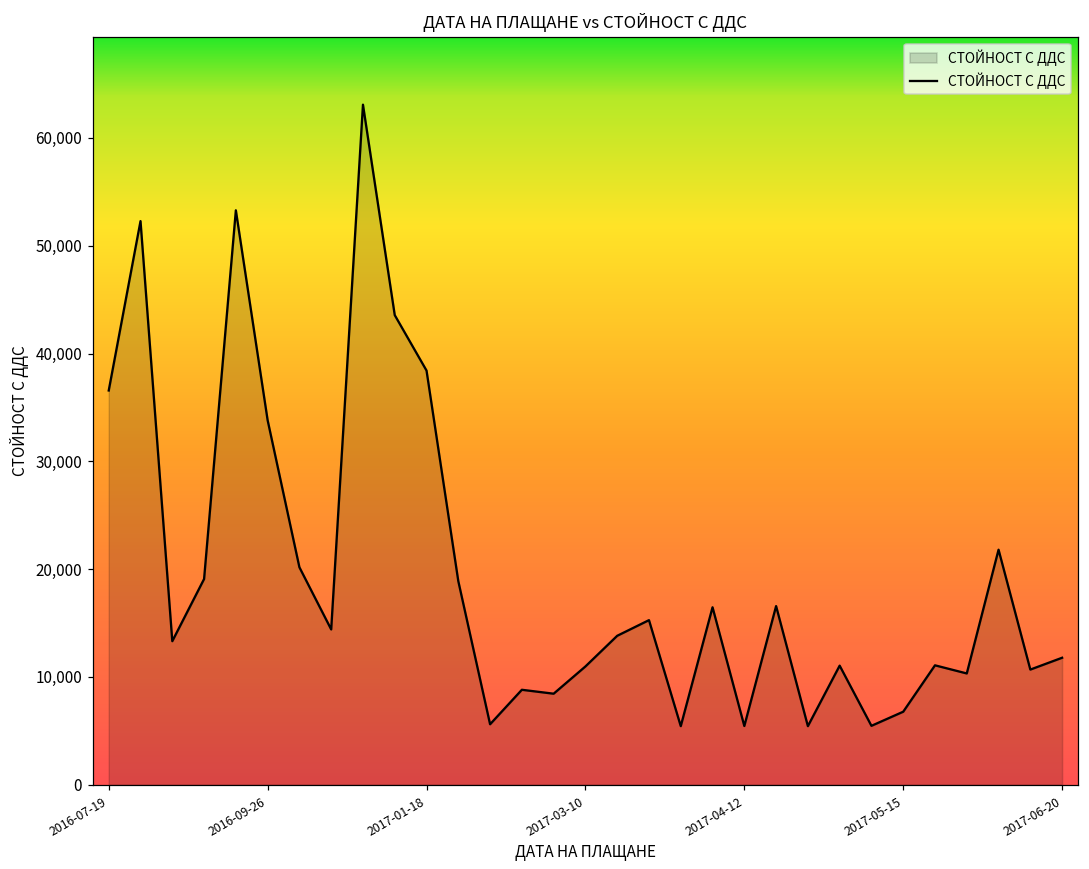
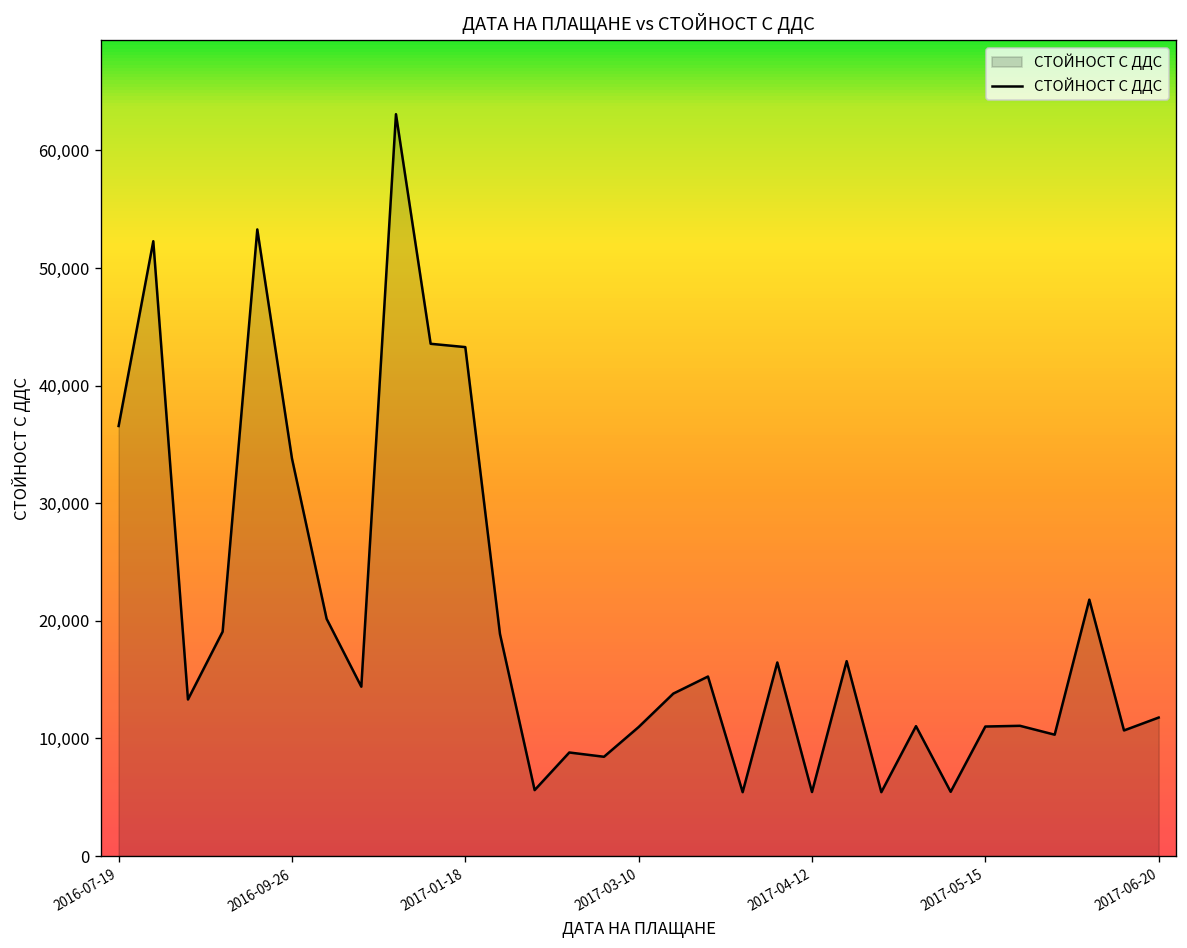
2017-01-18: 38,000 -> 43,000
2017-05-15: 7,000 -> 11,000
